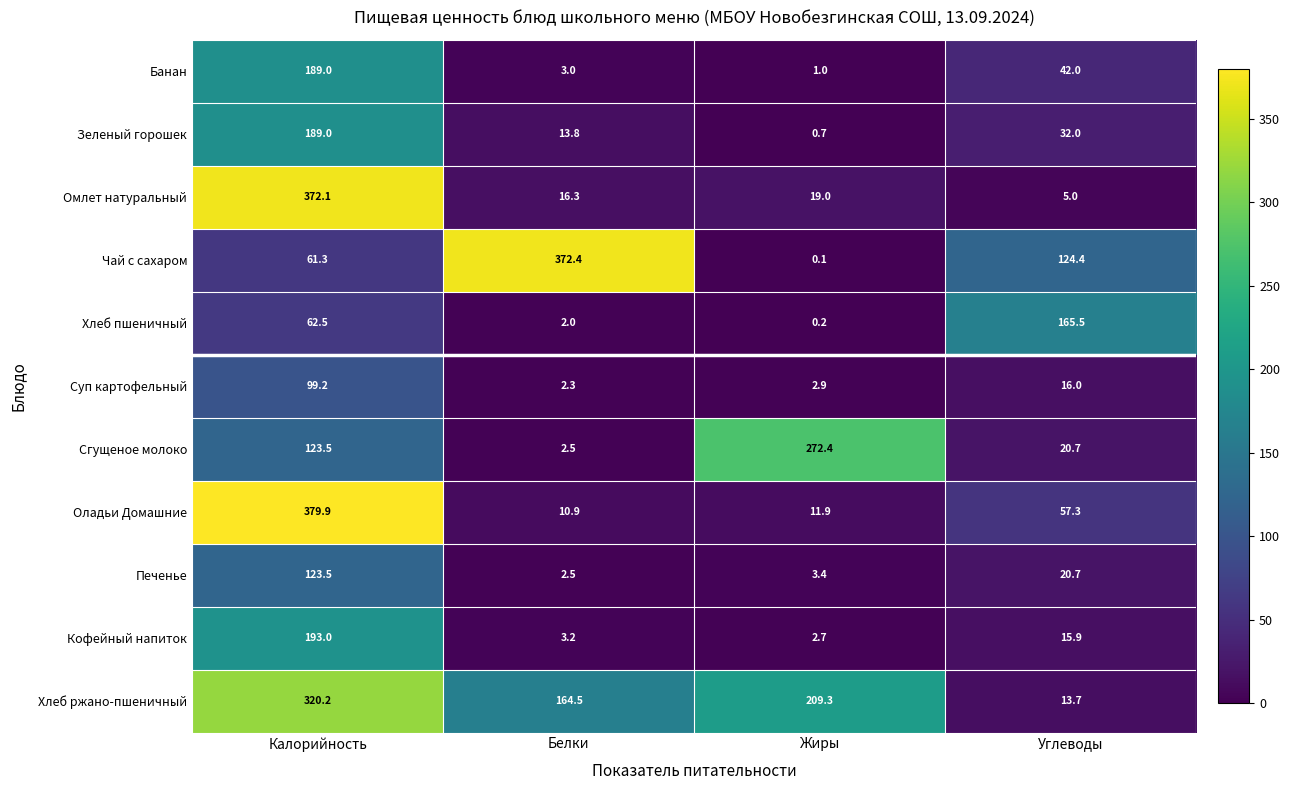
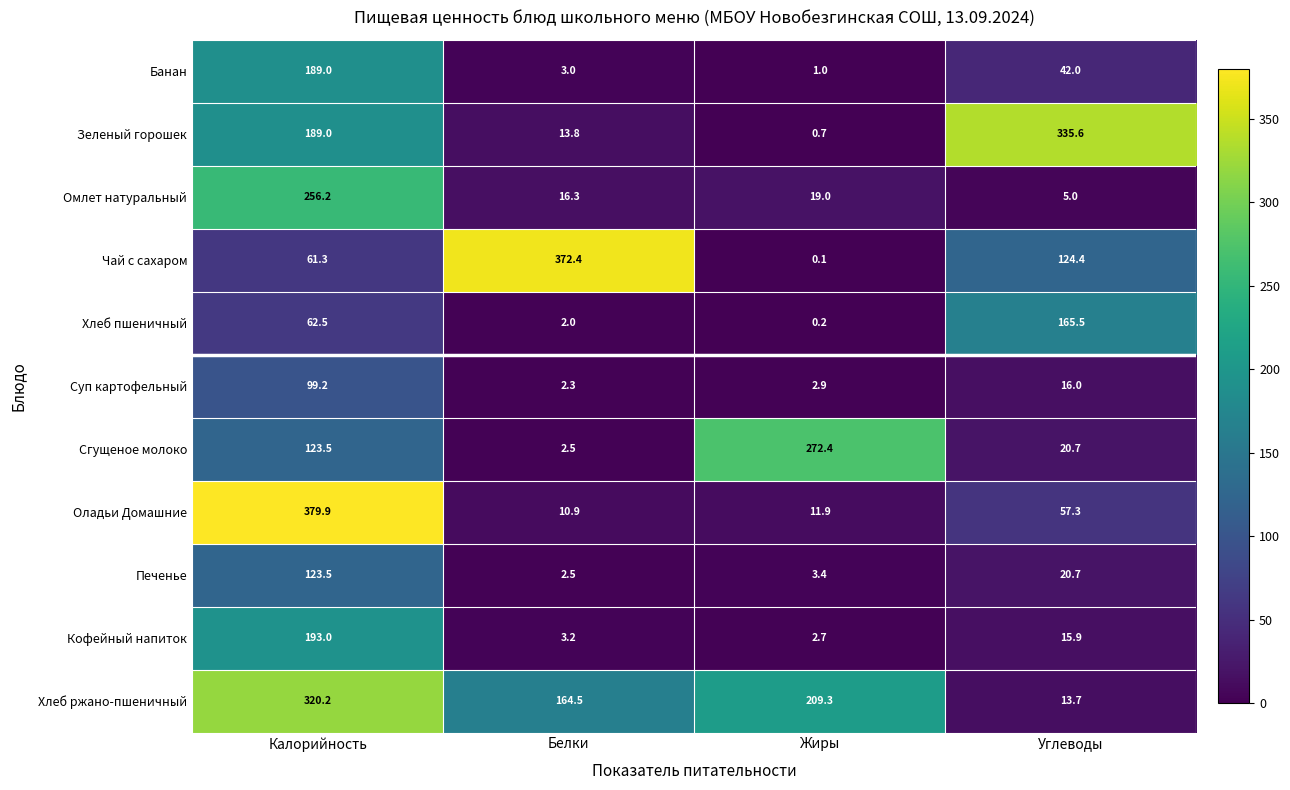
Зеленый горошек, Углеводы: 32.0 -> 335.6
Омлет натуральный, Калорийность: 372.1 -> 256.2
